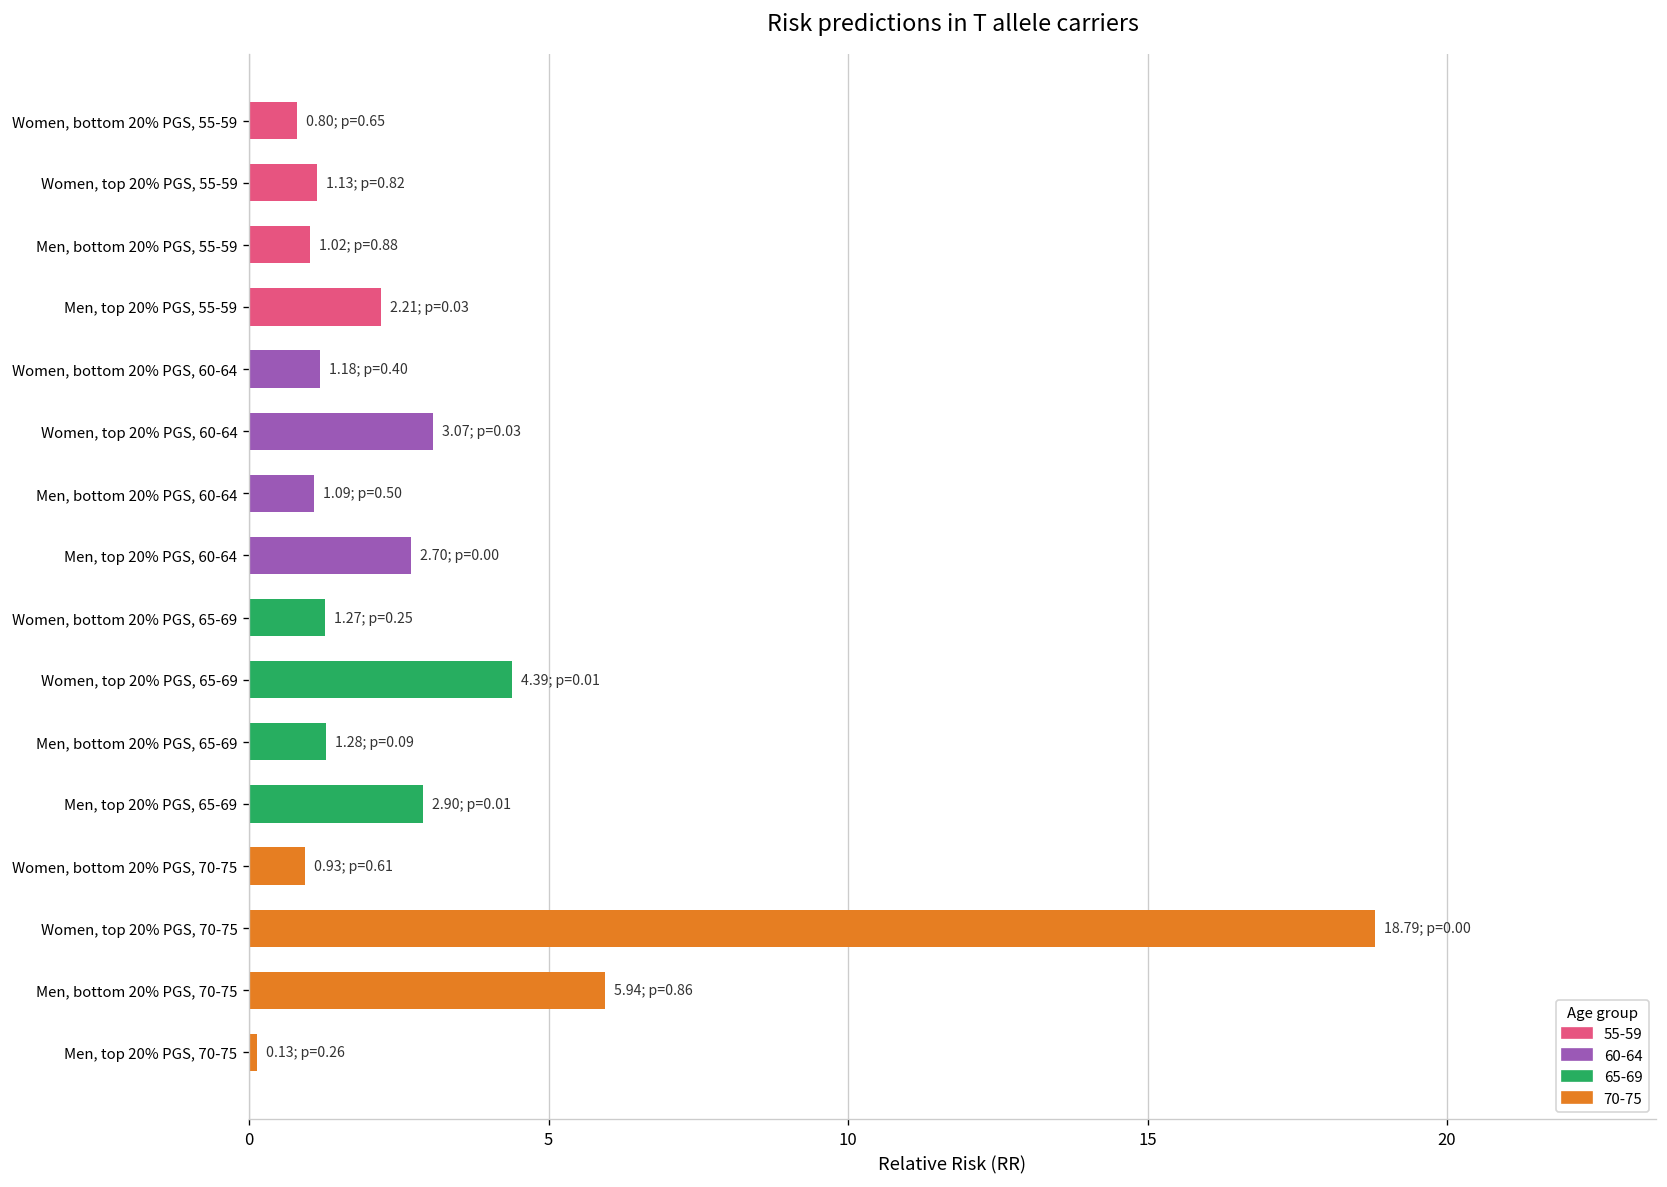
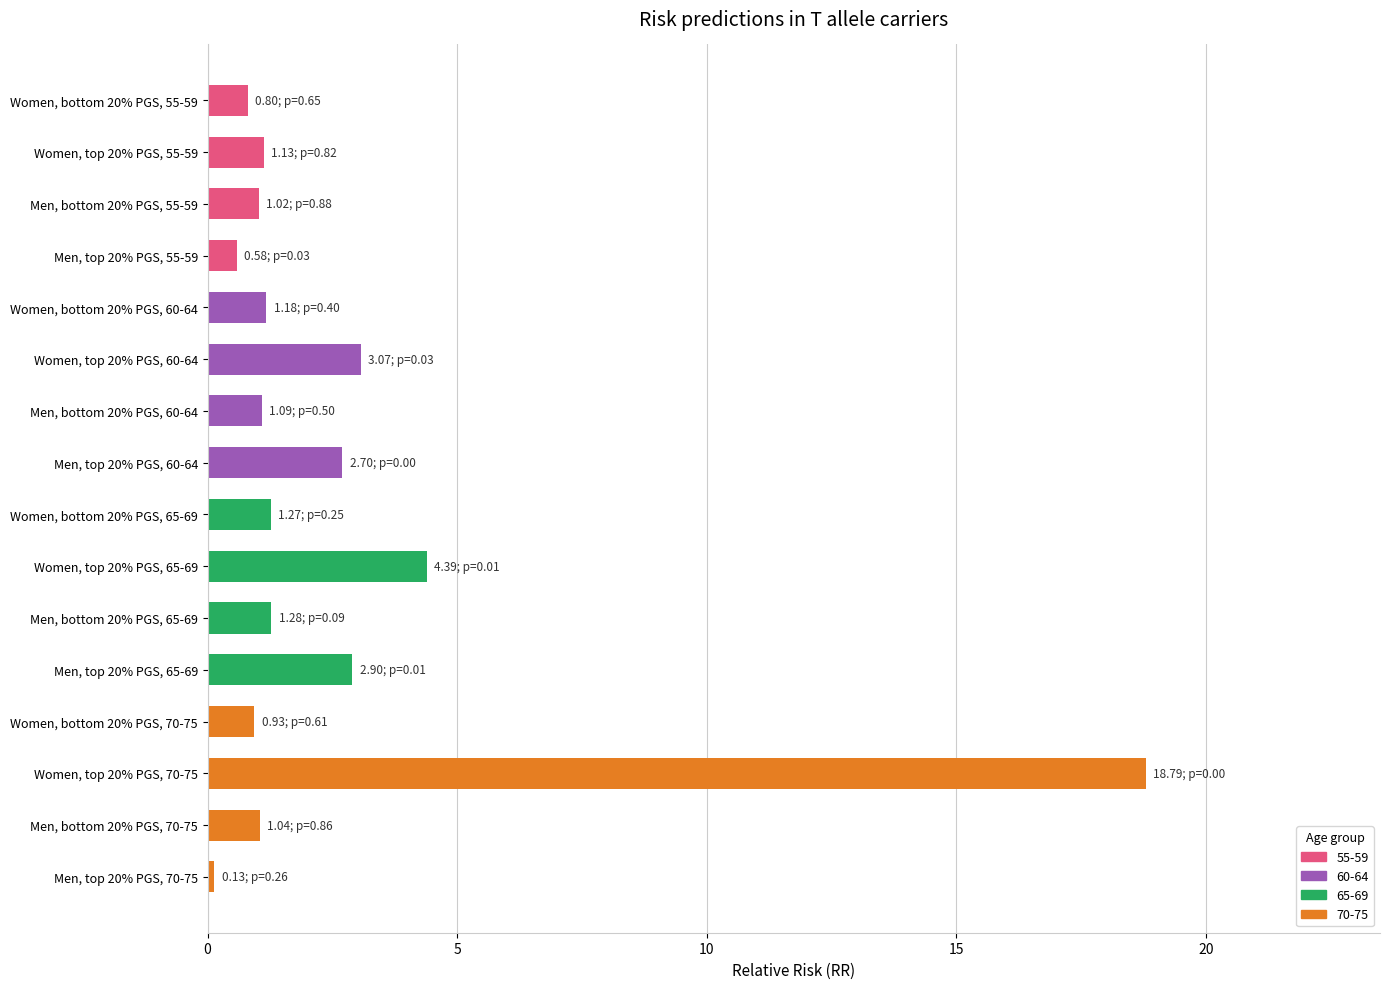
Men, top 20% PGS, 55-59: 2.21; -> 0.58;
Men, bottom 20% PGS, 70-75: 5.94; -> 1.04;
